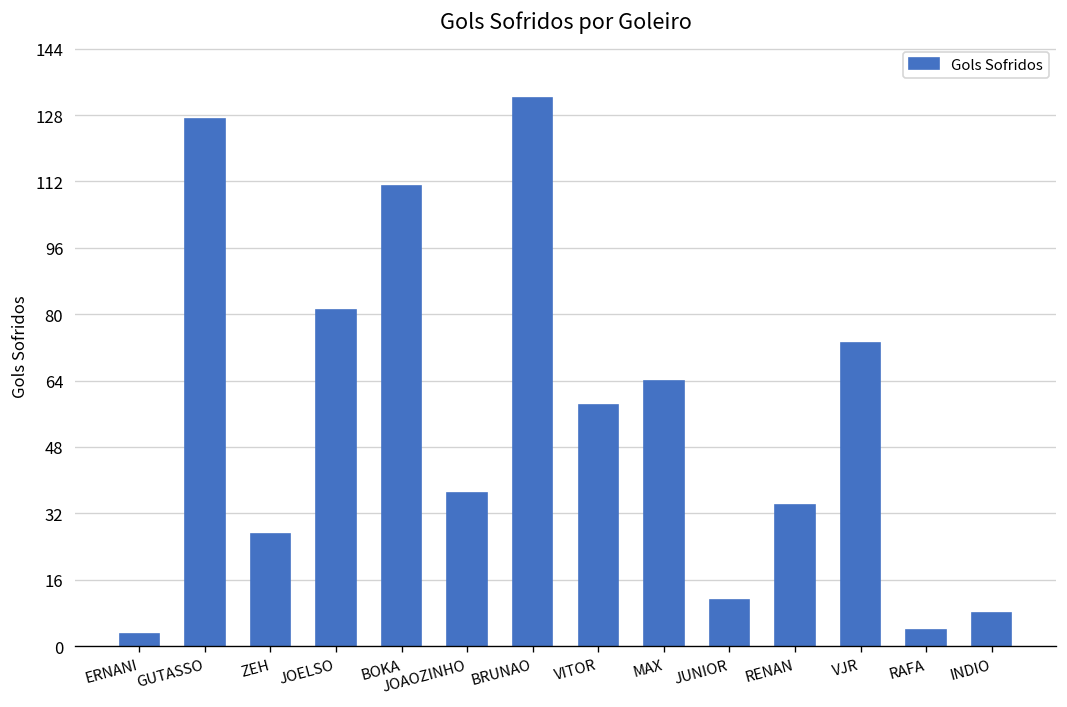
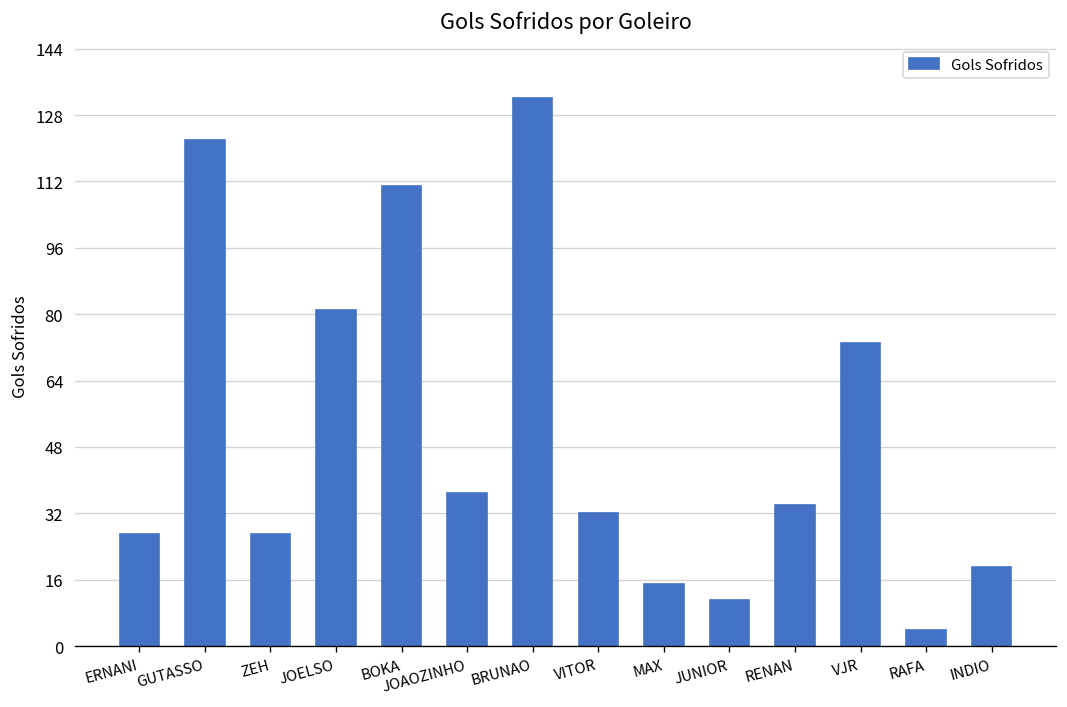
ERNANI: 3 -> 27
GUTASSO: 127 -> 122
VITOR: 58 -> 32
MAX: 64 -> 15
INDIO: 8 -> 19
